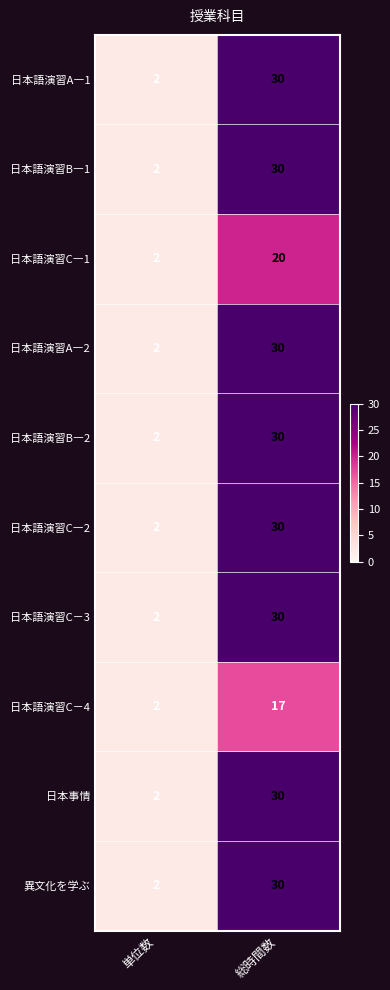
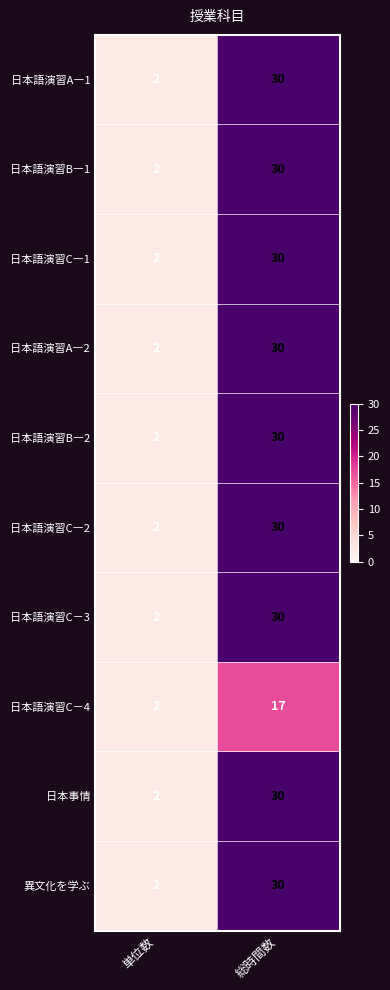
日本語演習C―1, 総時間数: 20 -> 30
